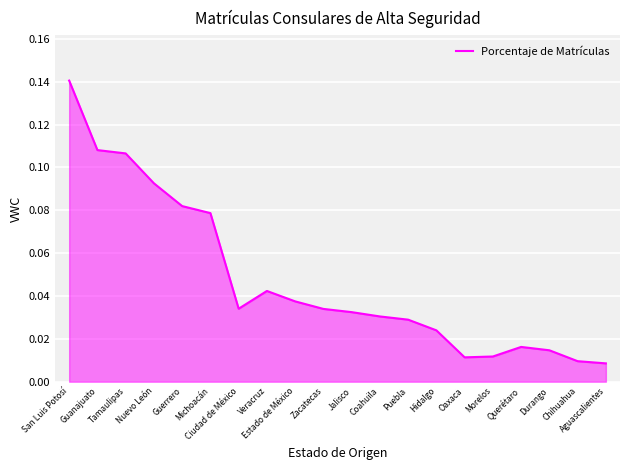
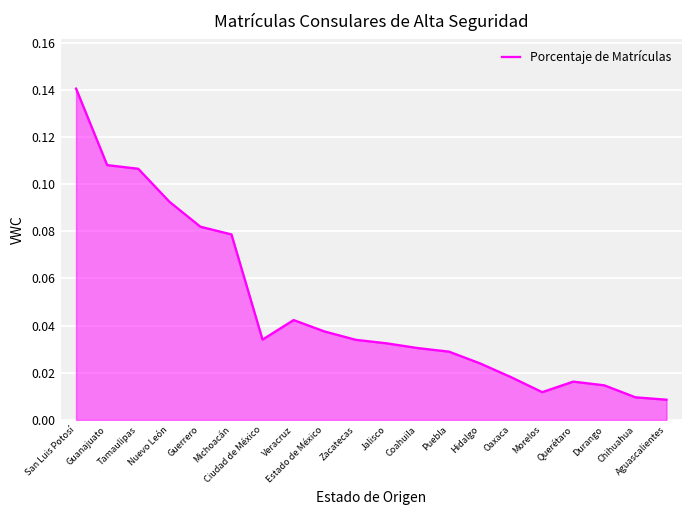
Oaxaca: 0.011 -> 0.018
